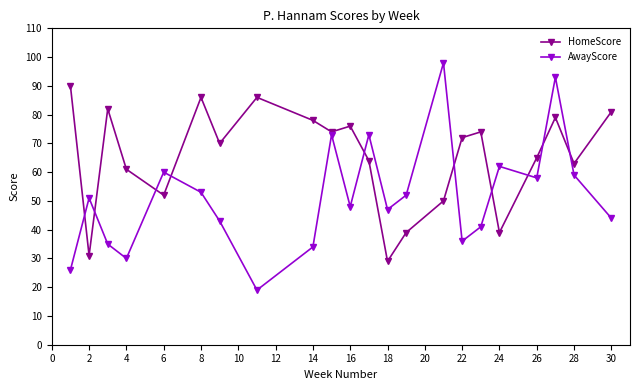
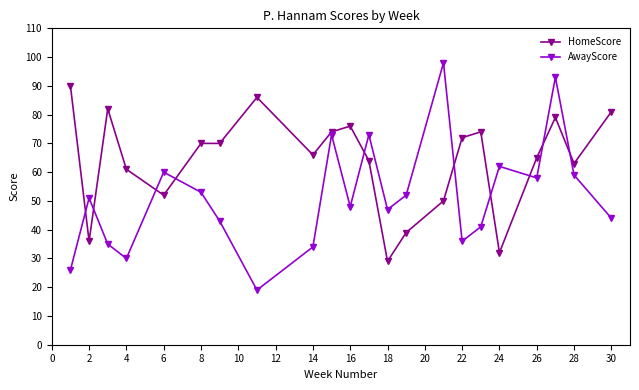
HomeScore, 2: 31 -> 36
HomeScore, 8: 86 -> 70
HomeScore, 14: 78 -> 66
HomeScore, 24: 39 -> 32
